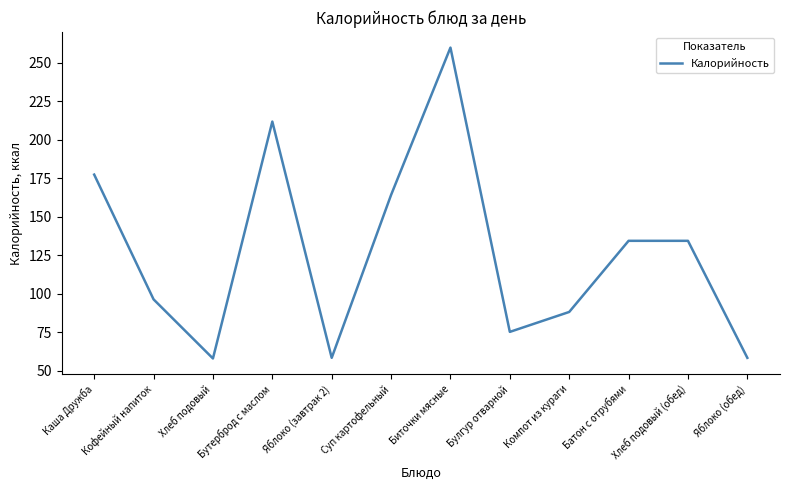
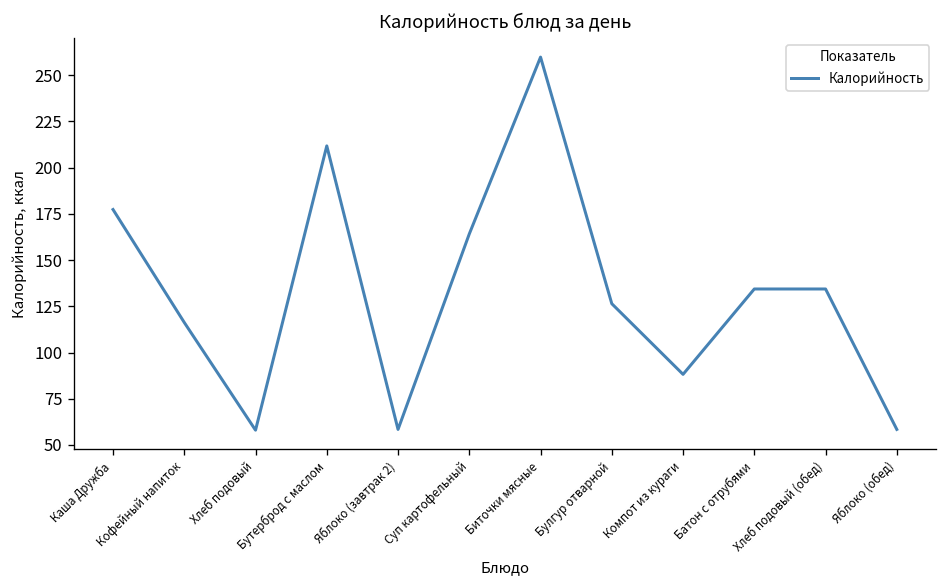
Кофейный напиток: 96 -> 116
Булгур отварной: 75 -> 126
